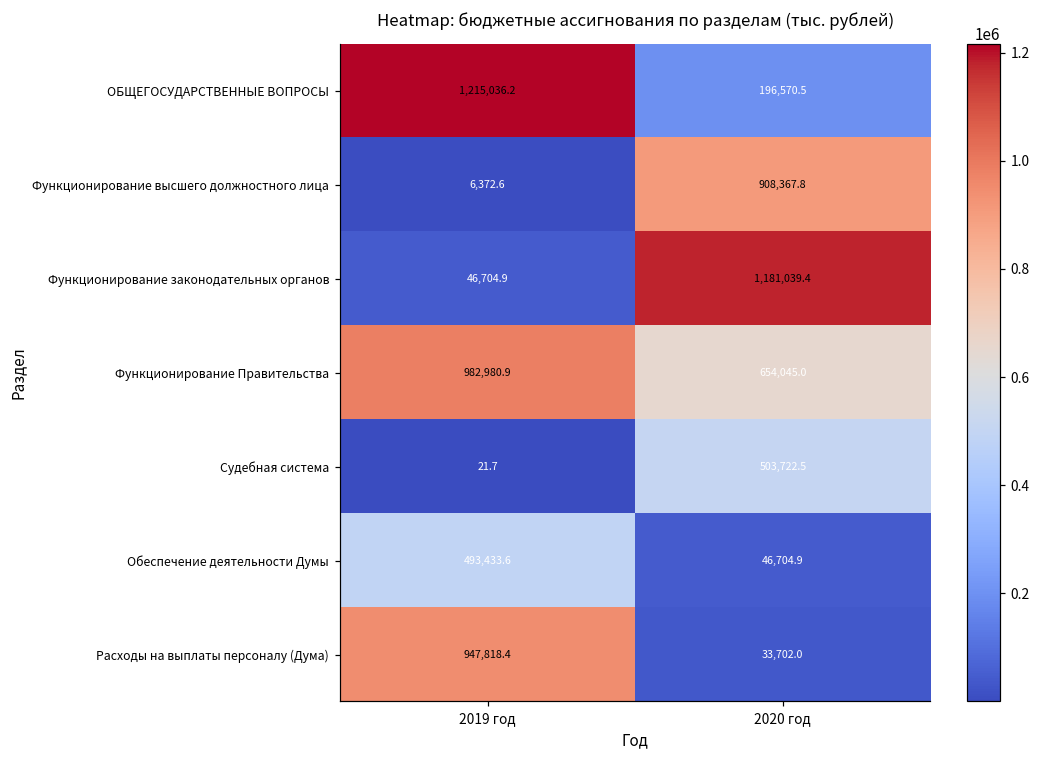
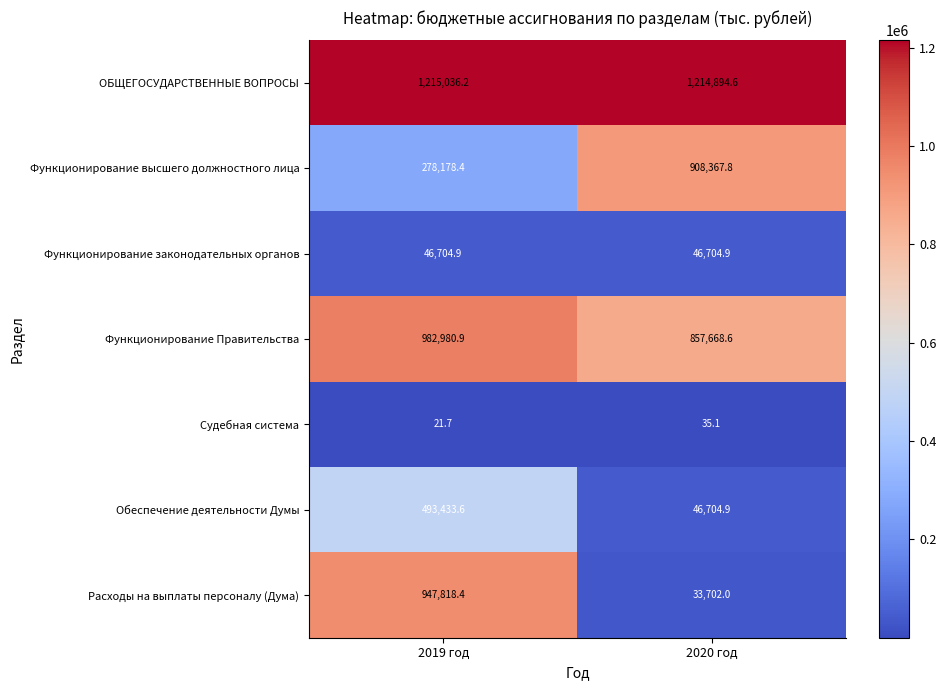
ОБЩЕГОСУДАРСТВЕННЫЕ ВОПРОСЫ, 2020 год: 196,570.5 -> 1,214,894.6
Функционирование высшего должностного лица, 2019 год: 6,372.6 -> 278,178.4
Функционирование законодательных органов, 2020 год: 1,181,039.4 -> 46,704.9
Функционирование Правительства, 2020 год: 654,045.0 -> 857,668.6
Судебная система, 2020 год: 503,722.5 -> 35.1
